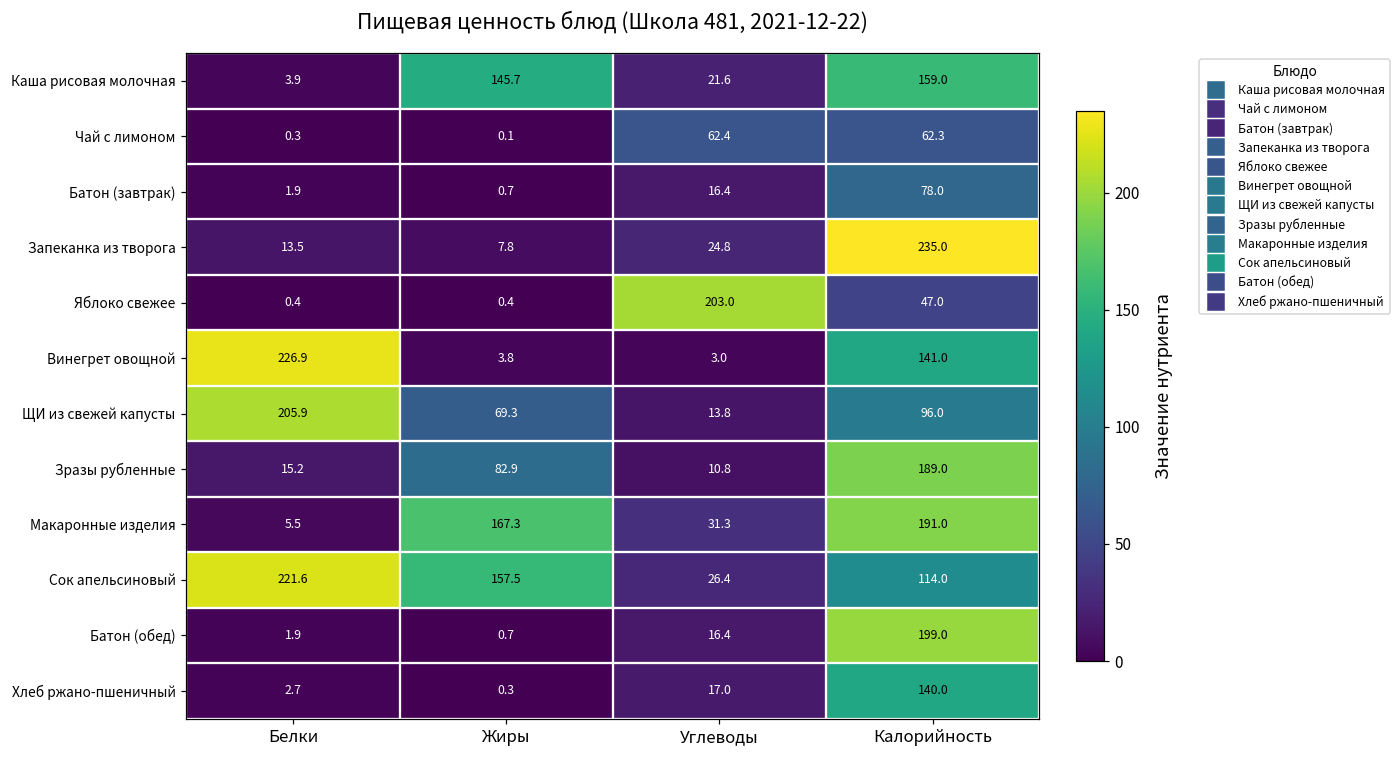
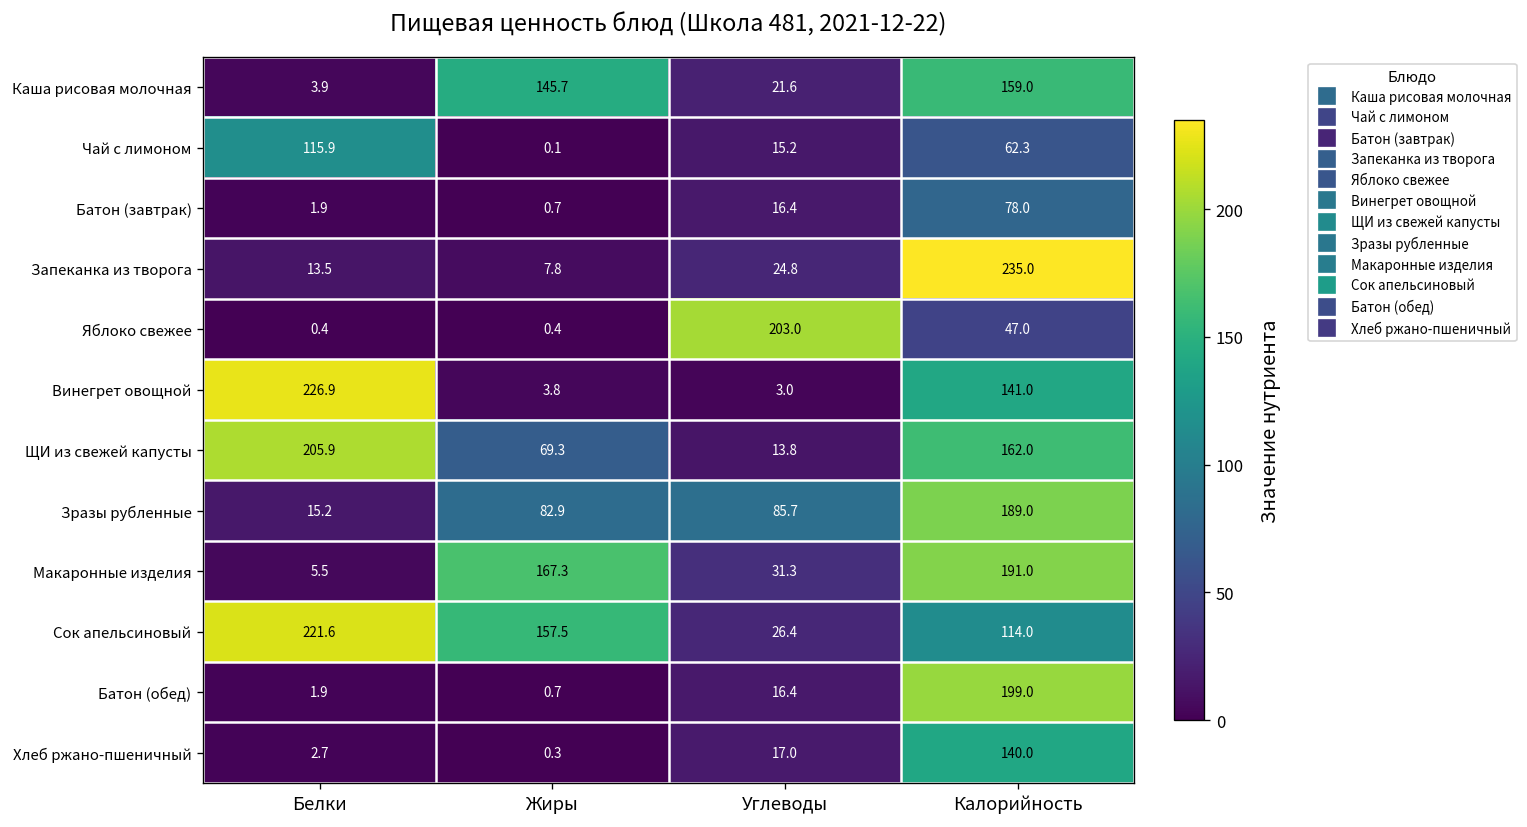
Чай с лимоном, Белки: 0.3 -> 115.9
Чай с лимоном, Углеводы: 62.4 -> 15.2
ЩИ из свежей капусты, Калорийность: 96.0 -> 162.0
Зразы рубленные, Углеводы: 10.8 -> 85.7
